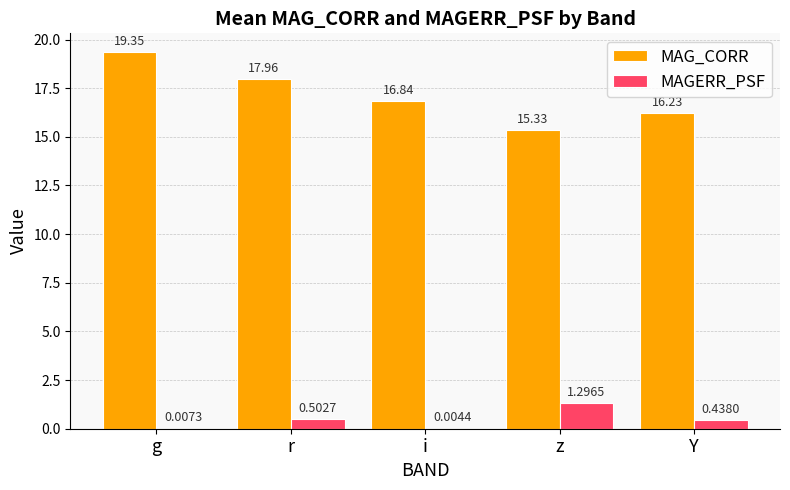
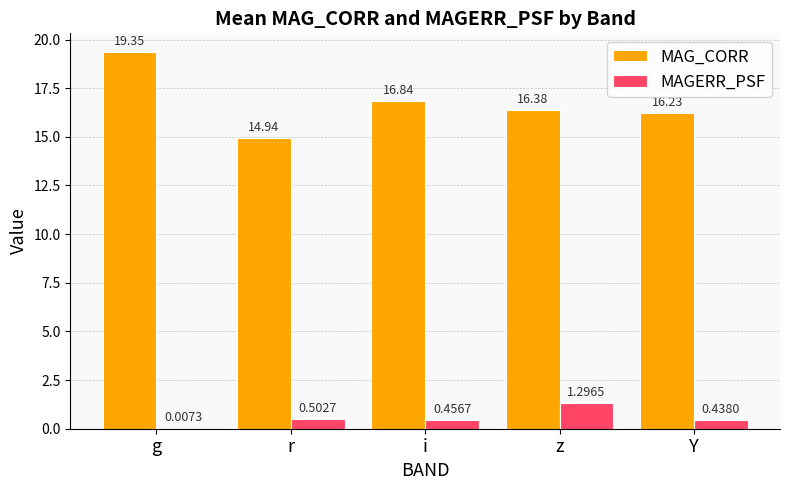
MAG_CORR, r: 17.96 -> 14.94
MAGERR_PSF, i: 0.0044 -> 0.4567
MAG_CORR, z: 15.33 -> 16.38
